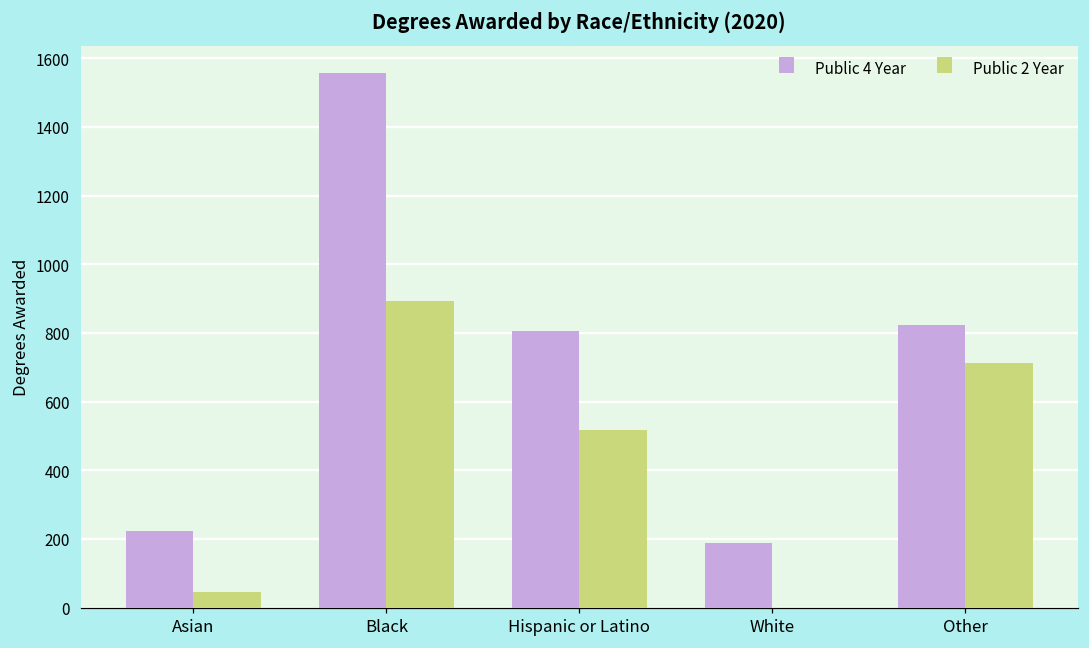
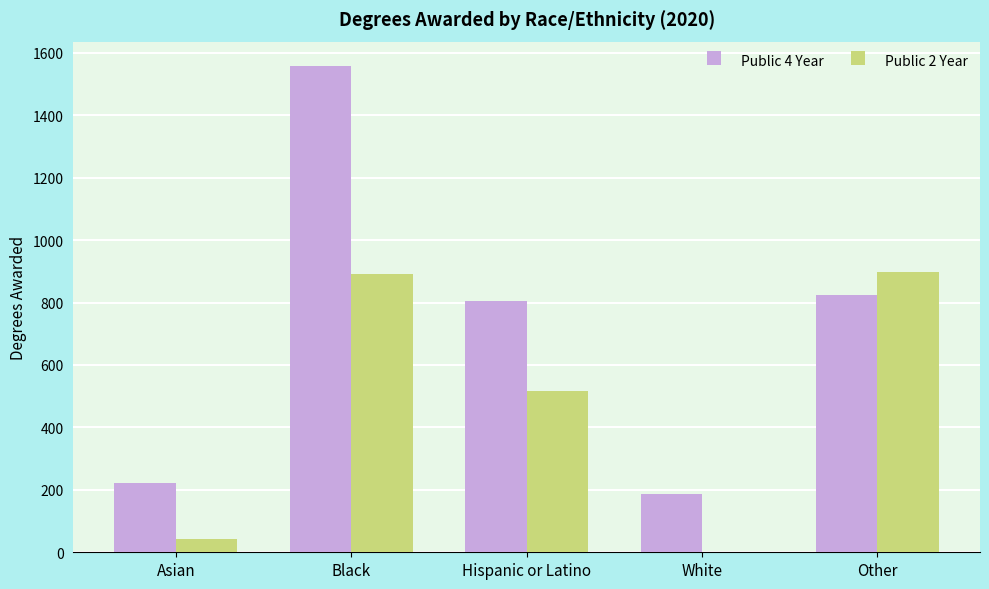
Public 2 Year, Other: 710 -> 900
